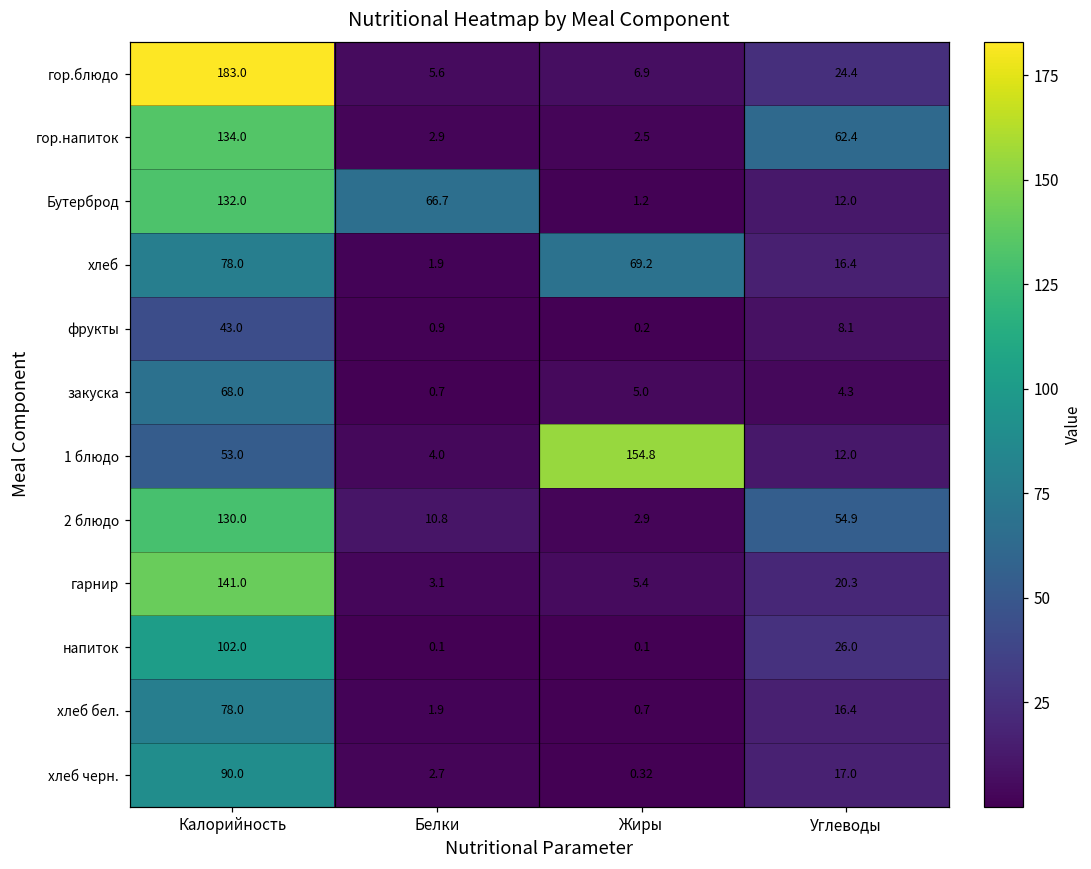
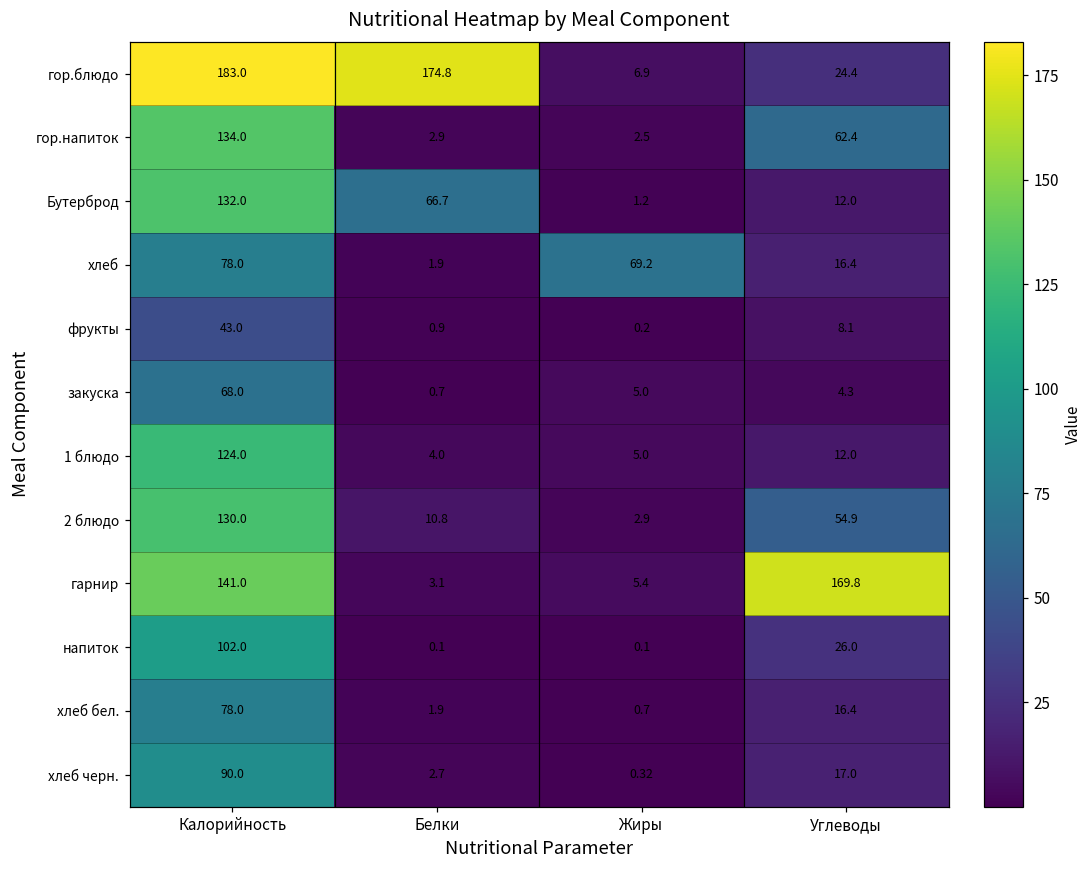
гор.блюдо, Белки: 5.6 -> 174.8
1 блюдо, Калорийность: 53.0 -> 124.0
1 блюдо, Жиры: 154.8 -> 5.0
гарнир, Углеводы: 20.3 -> 169.8
